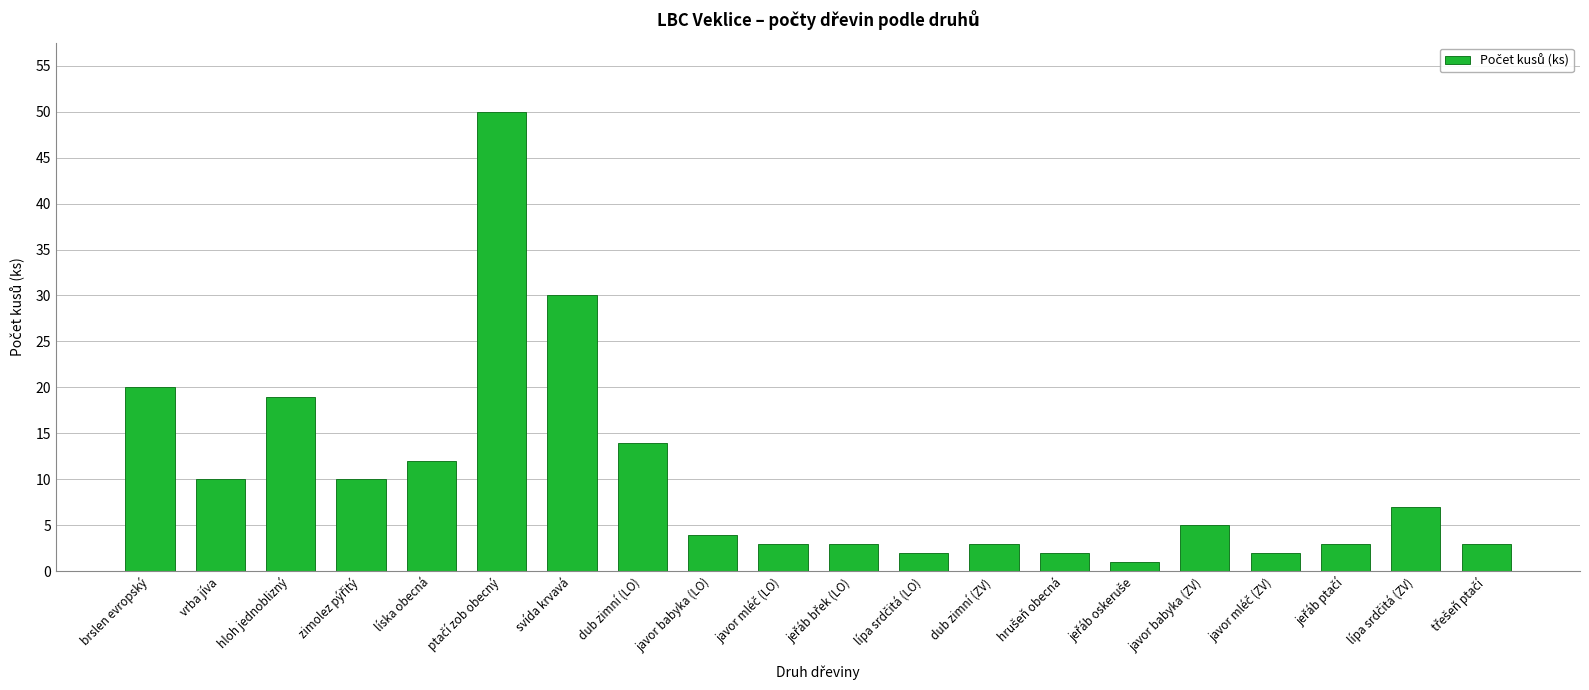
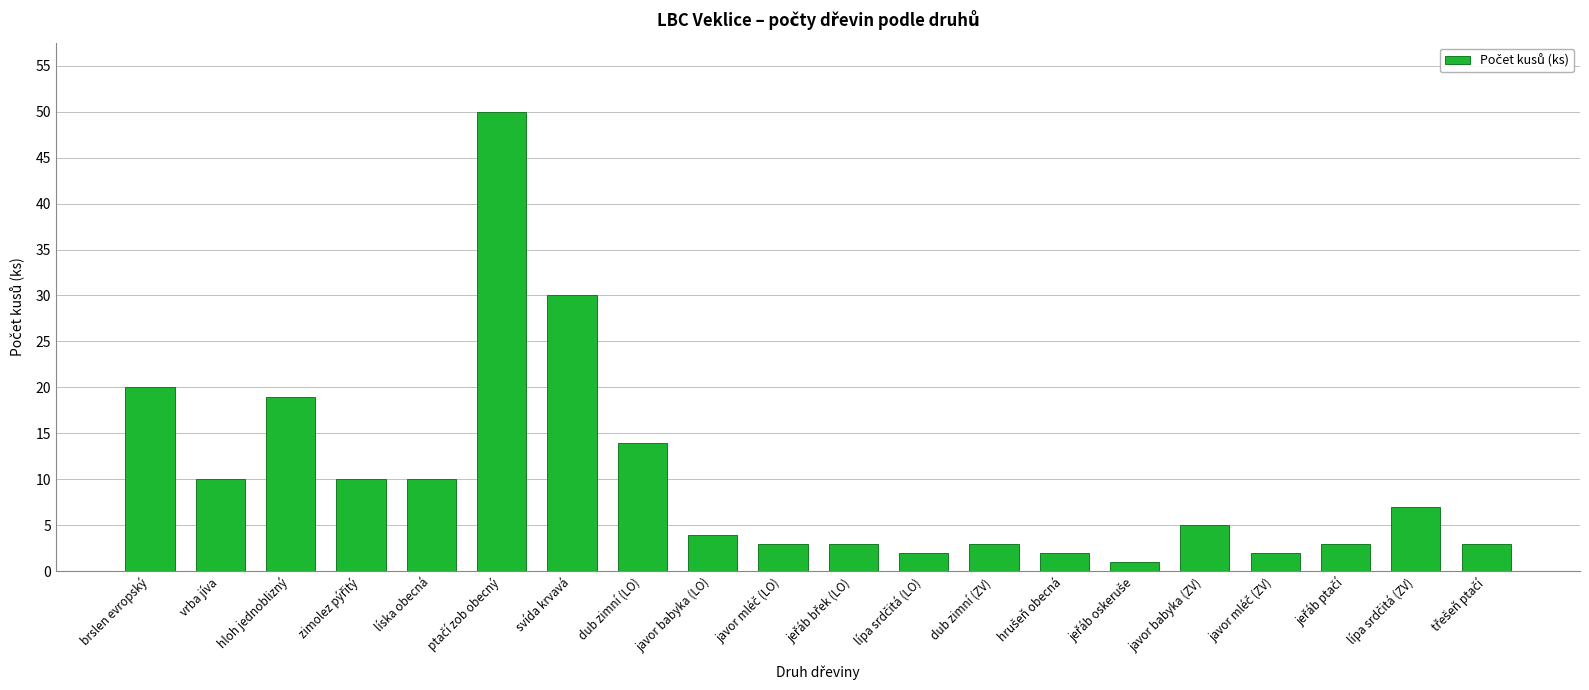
líska obecná: 12 -> 10
